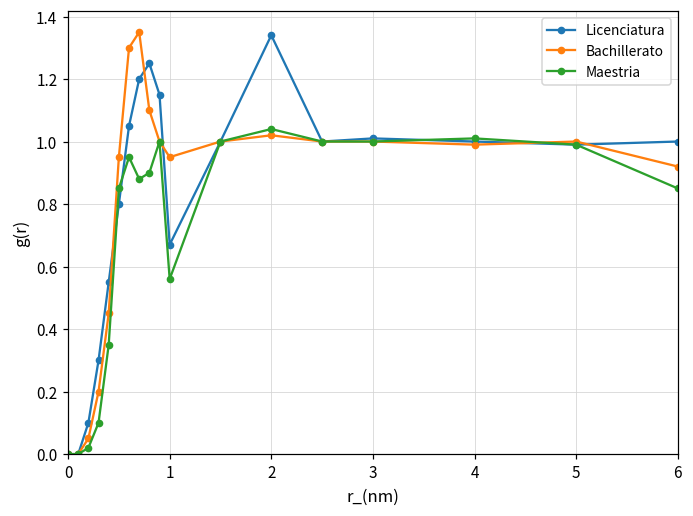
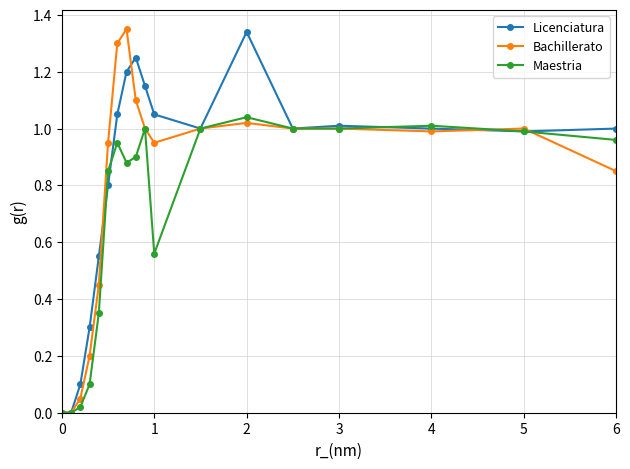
Licenciatura, 1: 0.67 -> 1.05
Bachillerato, 6: 0.92 -> 0.85
Maestria, 6: 0.85 -> 0.96
